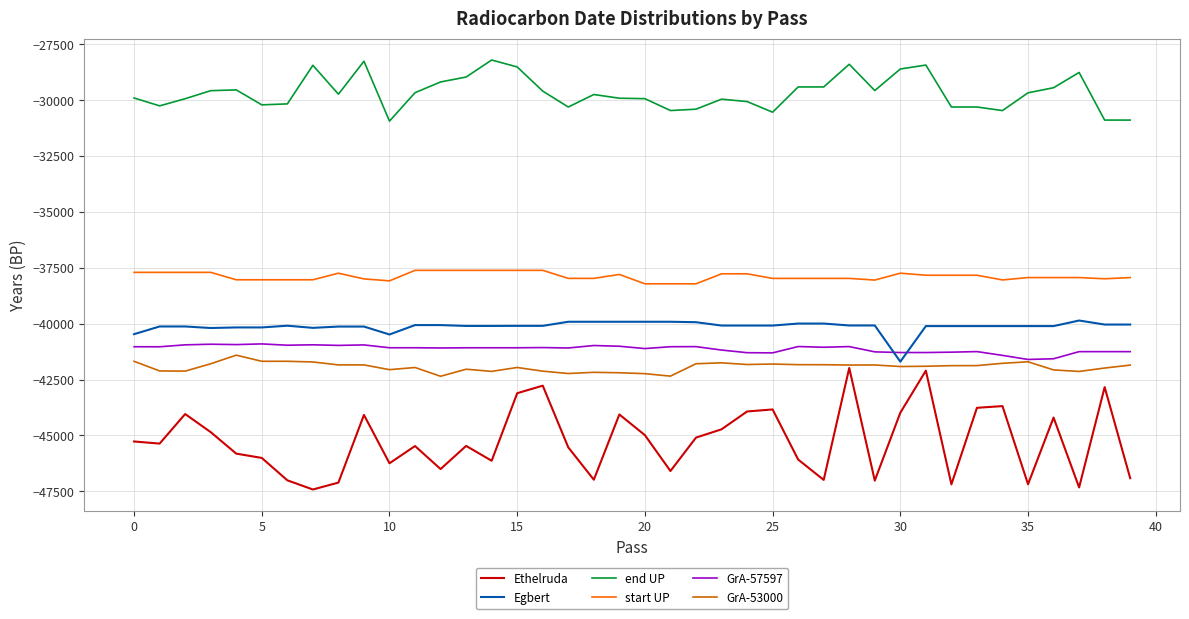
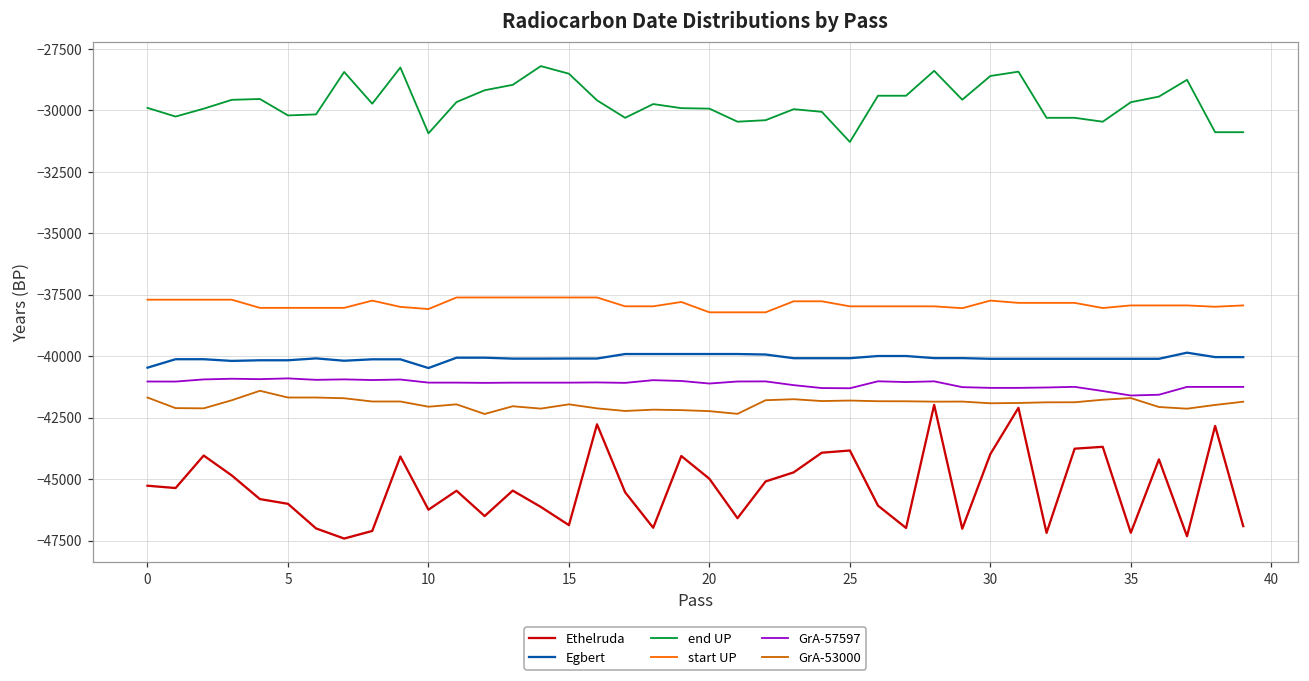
Ethelruda, 15: -43100 -> -46900
end UP, 25: -30500 -> -31300
Egbert, 30: -41700 -> -40100
